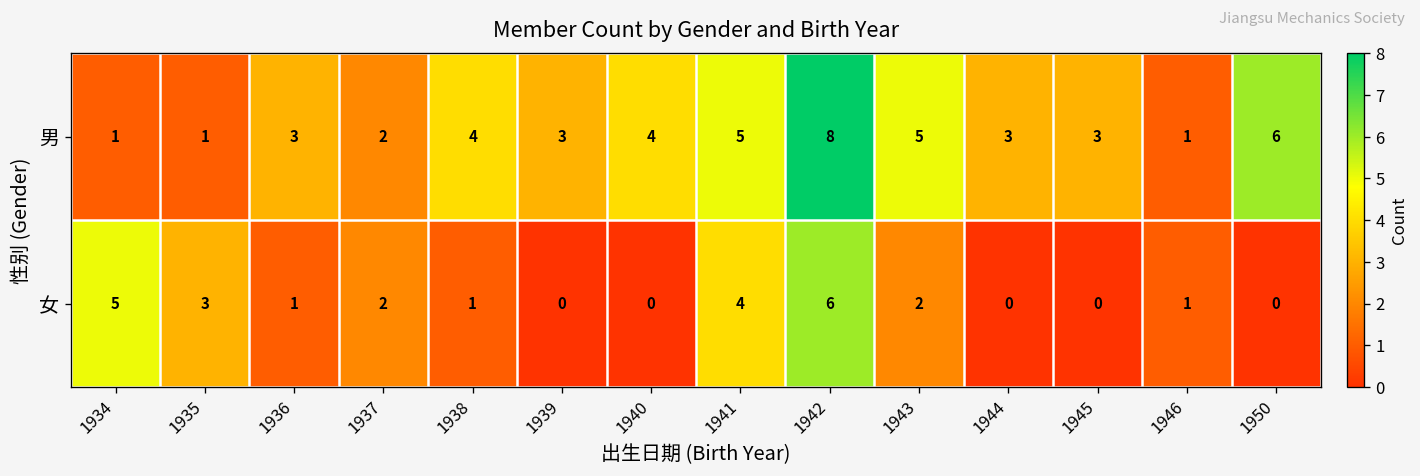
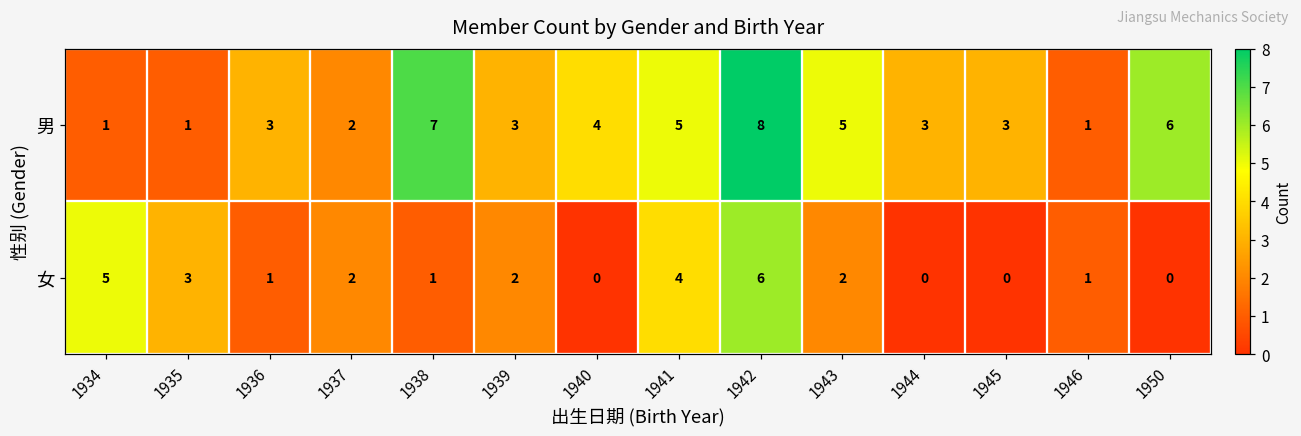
男, 1938: 4 -> 7
女, 1939: 0 -> 2
